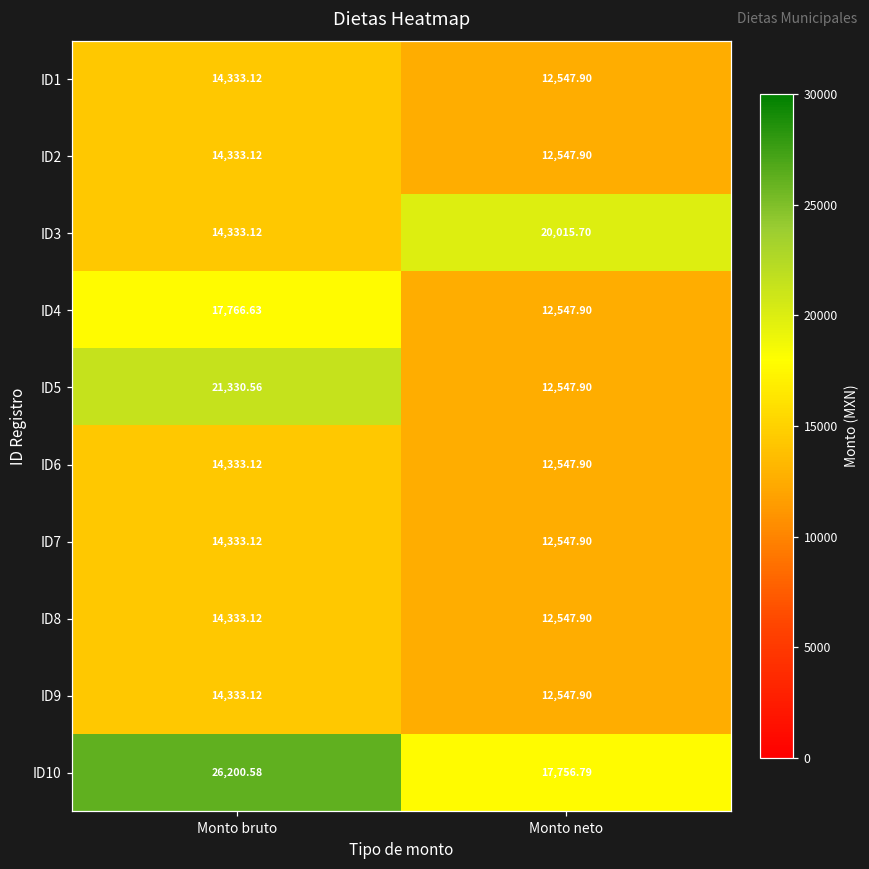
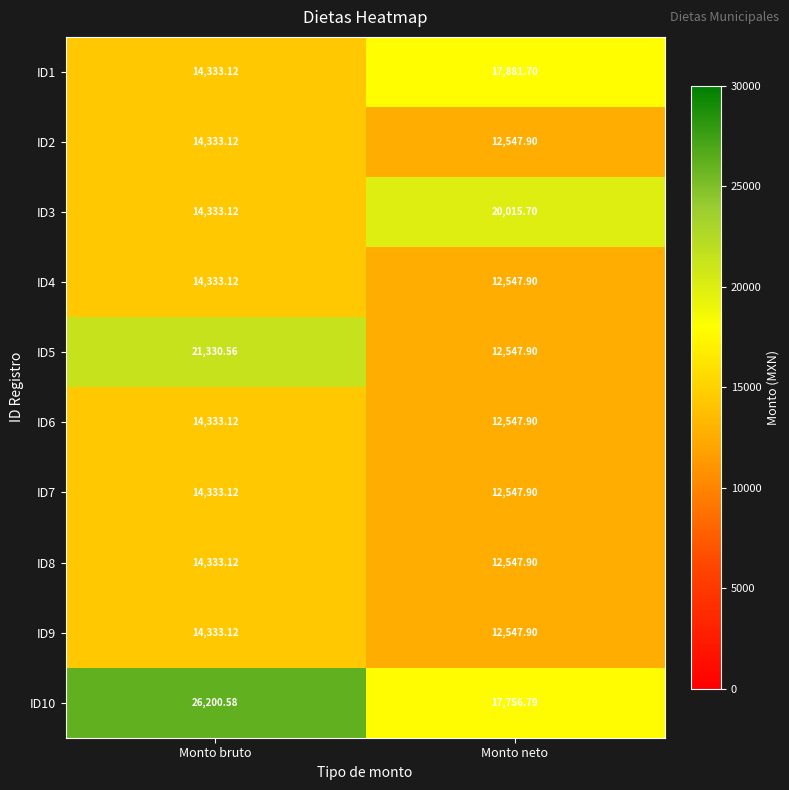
ID1, Monto neto: 12,547.90 -> 17,881.70
ID4, Monto bruto: 17,766.63 -> 14,333.12
